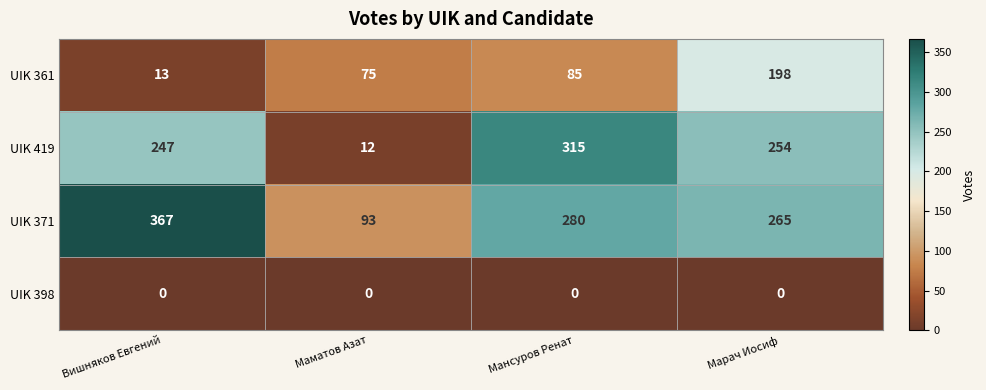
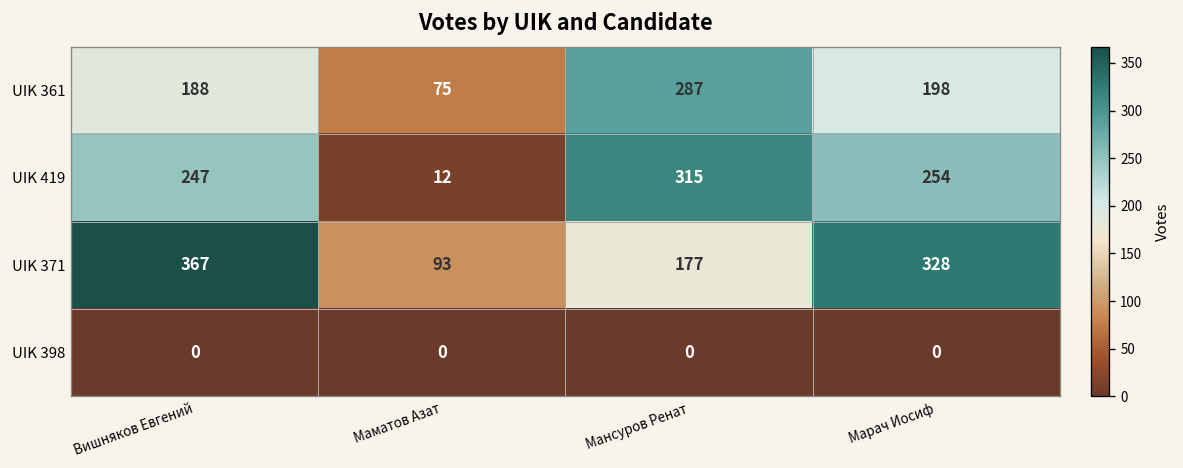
UIK 361, Вишняков Евгений: 13 -> 188
UIK 361, Мансуров Ренат: 85 -> 287
UIK 371, Мансуров Ренат: 280 -> 177
UIK 371, Марач Иосиф: 265 -> 328
